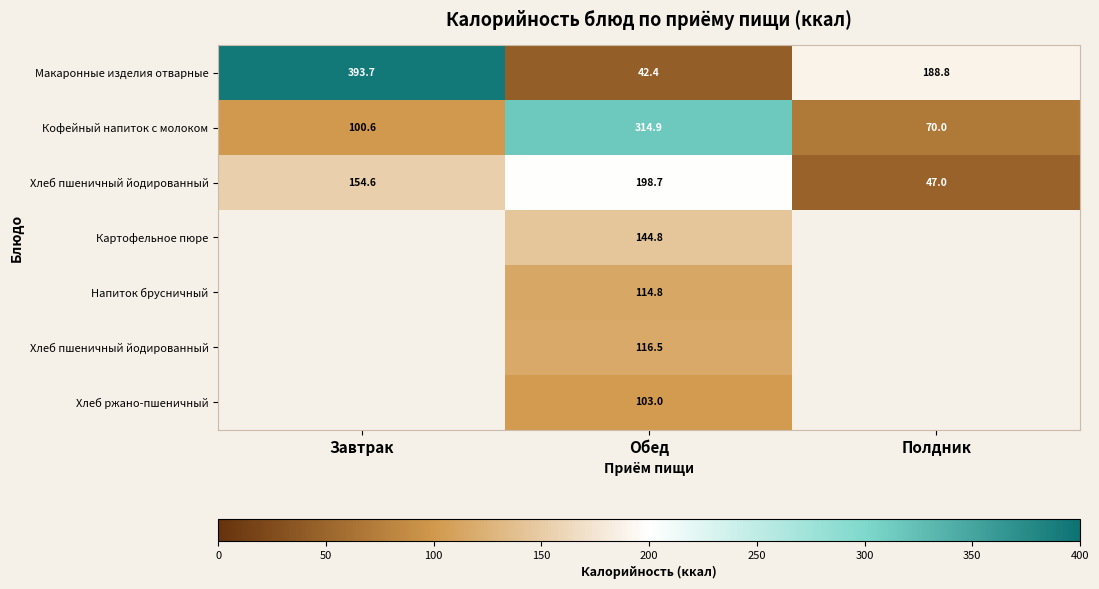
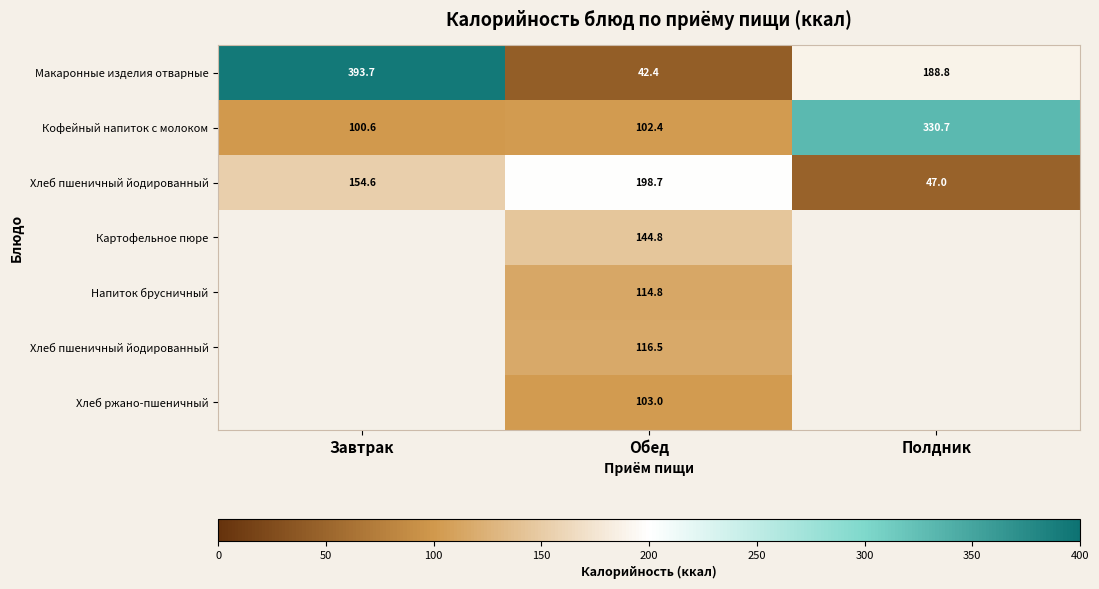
Кофейный напиток с молоком, Обед: 314.9 -> 102.4
Кофейный напиток с молоком, Полдник: 70.0 -> 330.7
